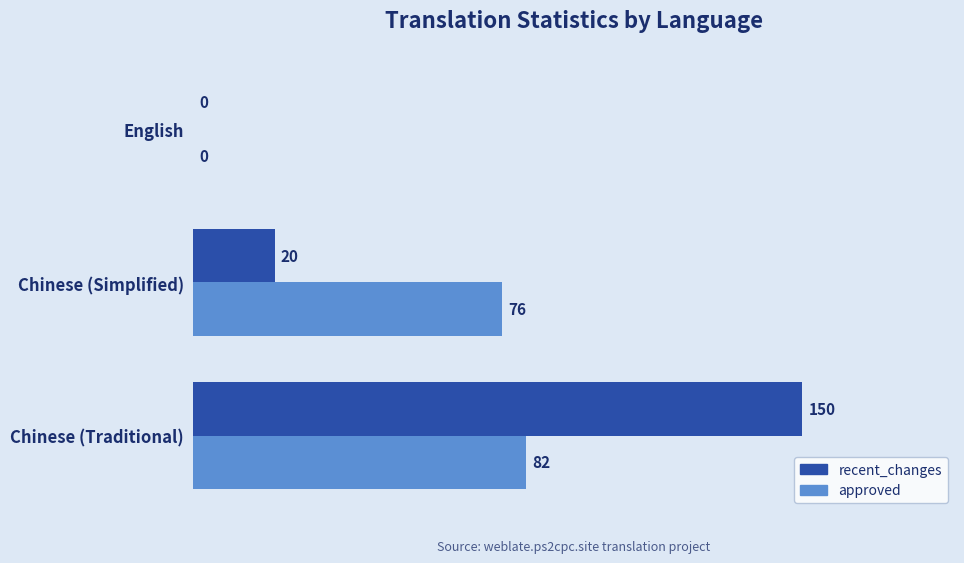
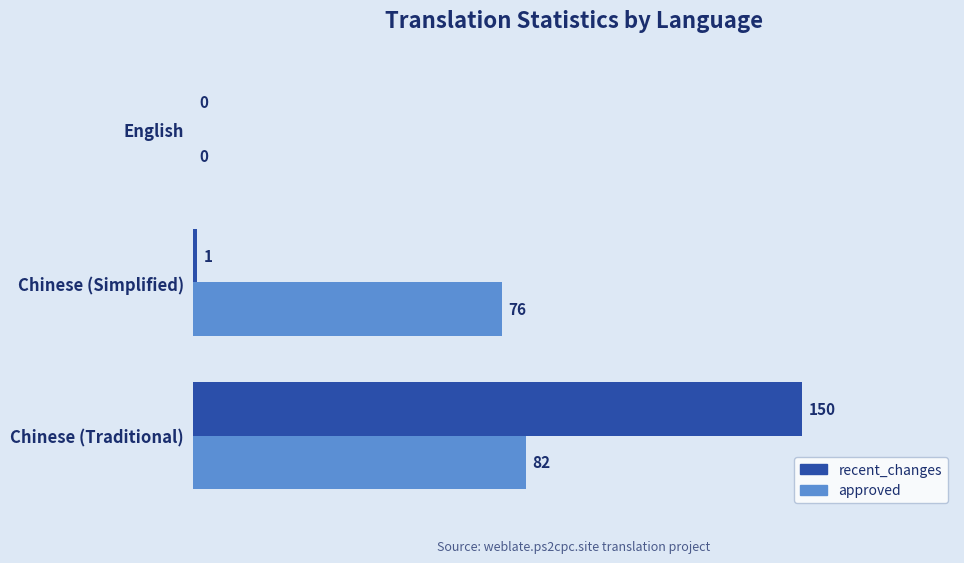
recent_changes, Chinese (Simplified): 20 -> 1
